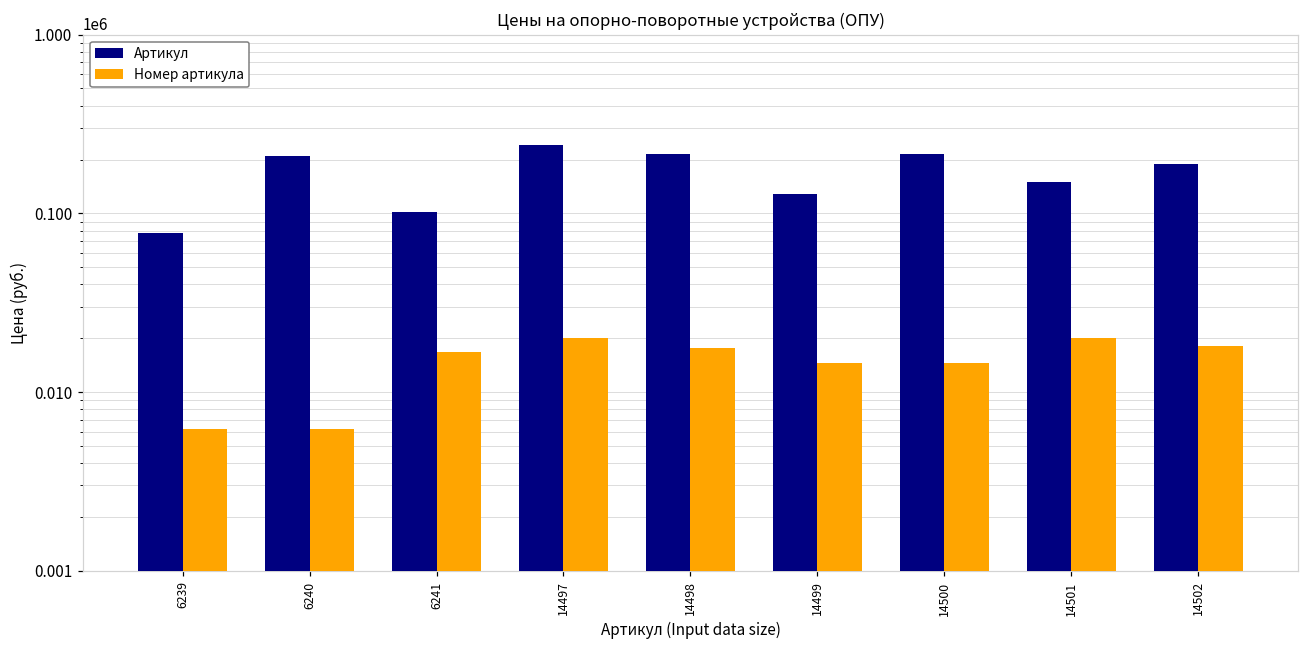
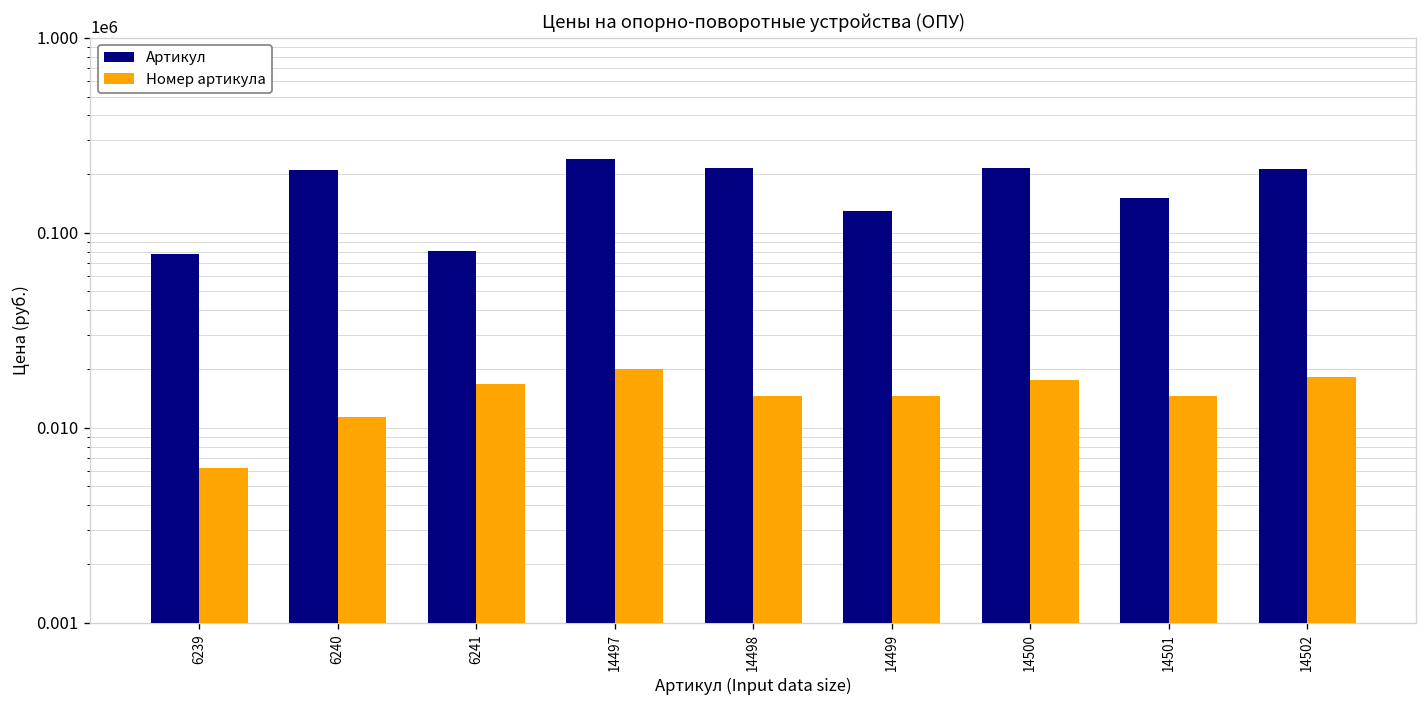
Номер артикула, 6240: 6200 -> 11000
Артикул, 6241: 100000 -> 80000
Номер артикула, 14498: 18000 -> 14000
Номер артикула, 14500: 15000 -> 17000
Номер артикула, 14501: 20000 -> 15000
Артикул, 14502: 190000 -> 210000
